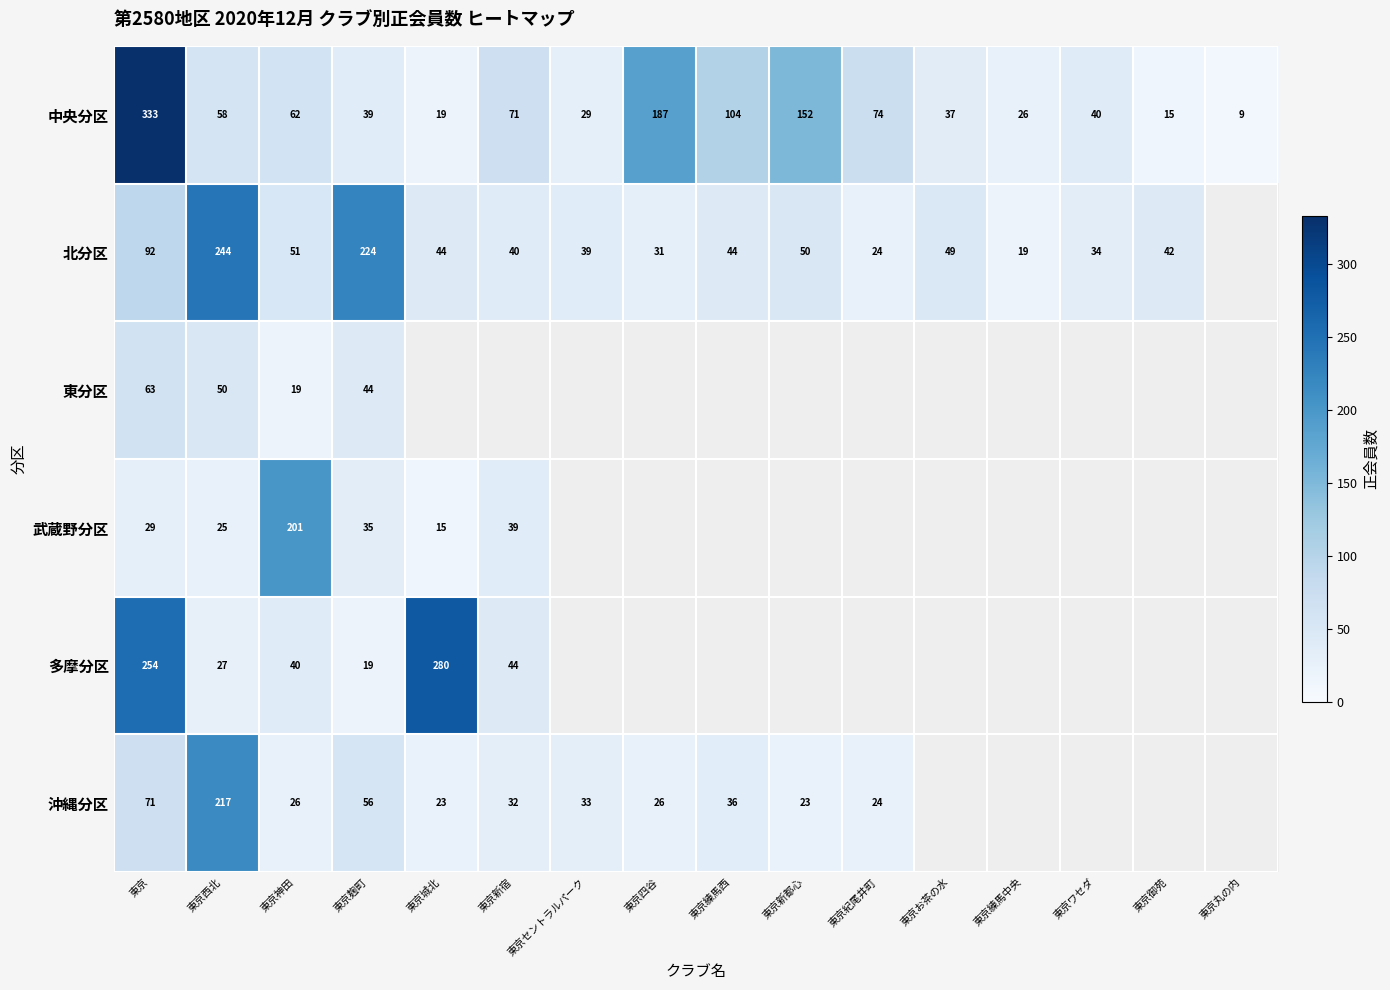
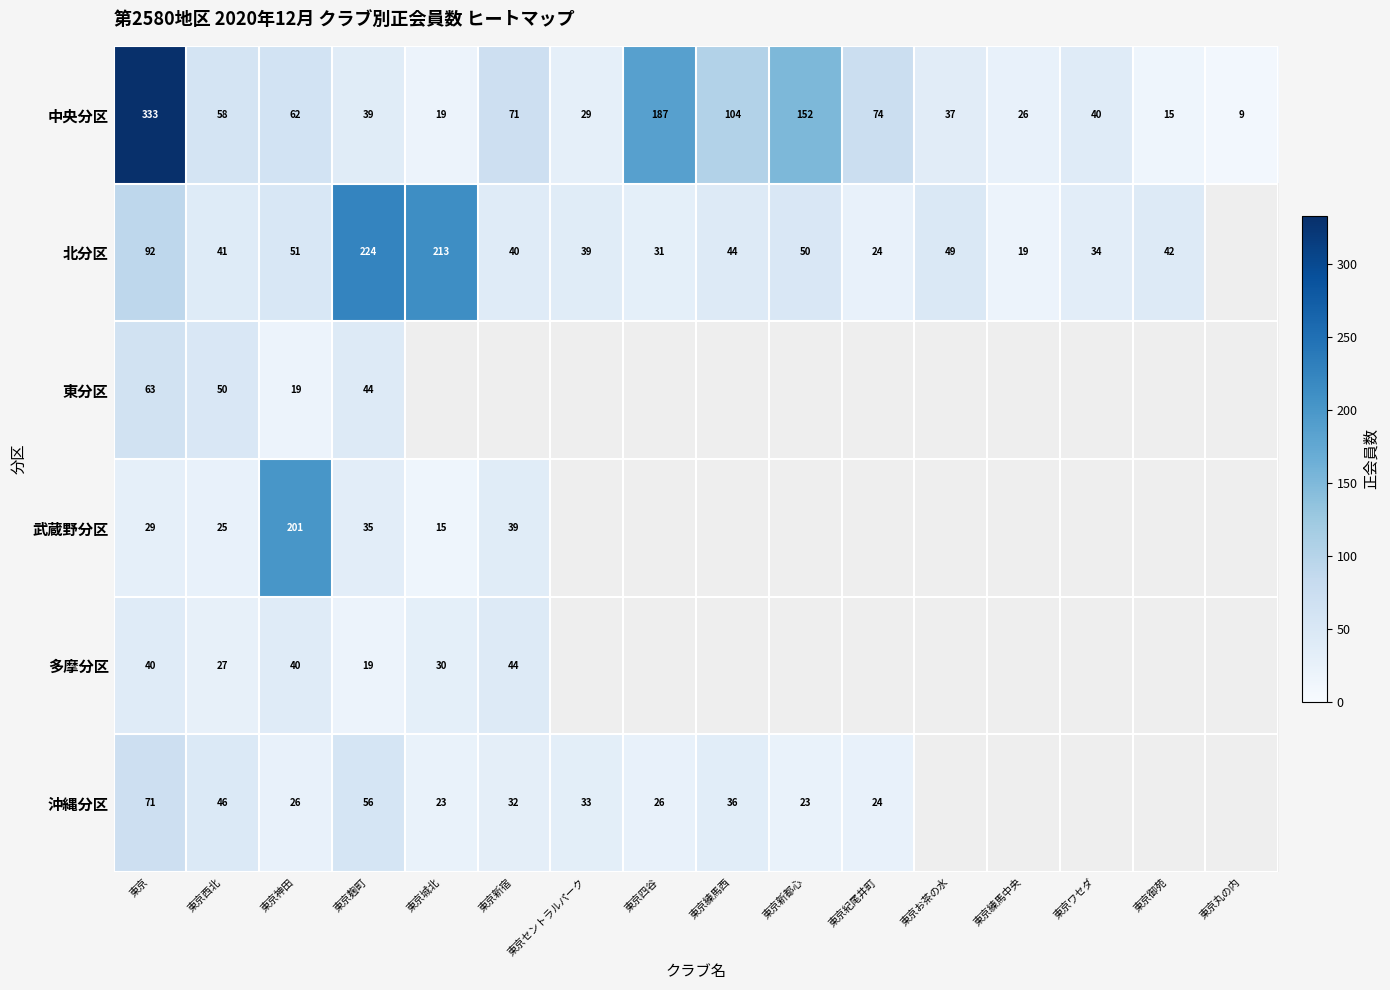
北分区, 東京西北: 244 -> 41
北分区, 東京城北: 44 -> 213
多摩分区, 東京: 254 -> 40
多摩分区, 東京城北: 280 -> 30
沖縄分区, 東京西北: 217 -> 46
